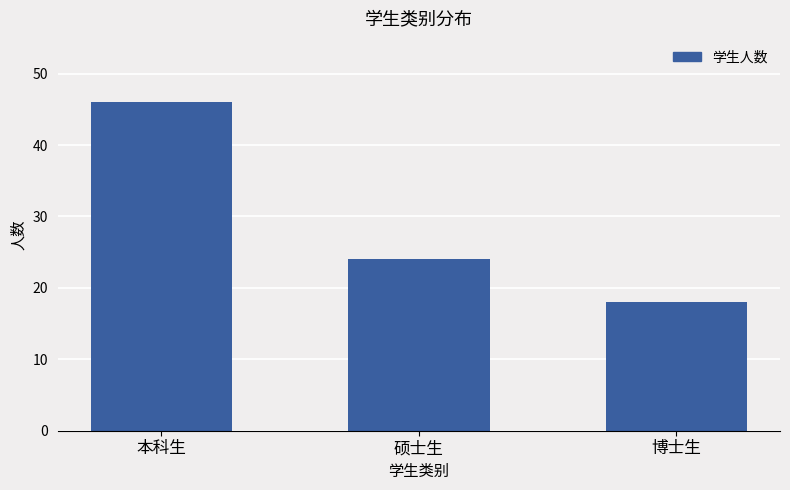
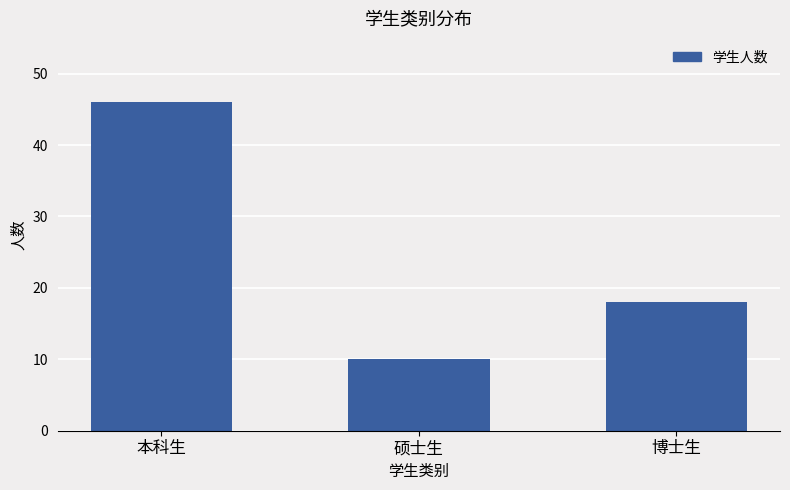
硕士生: 24 -> 10
